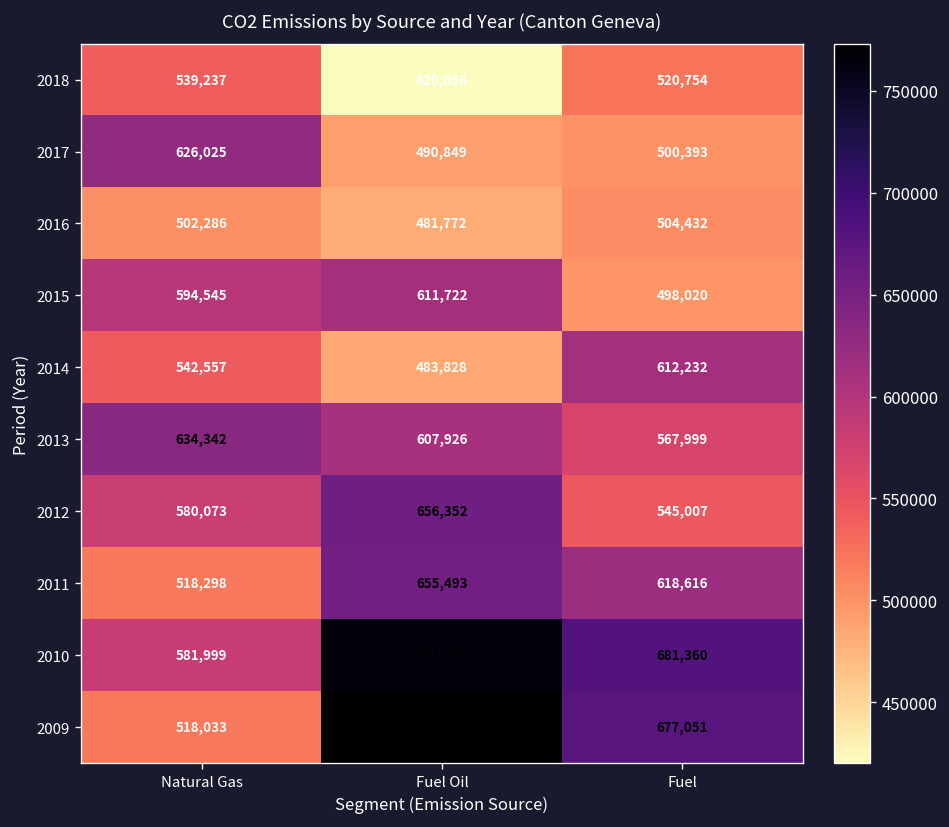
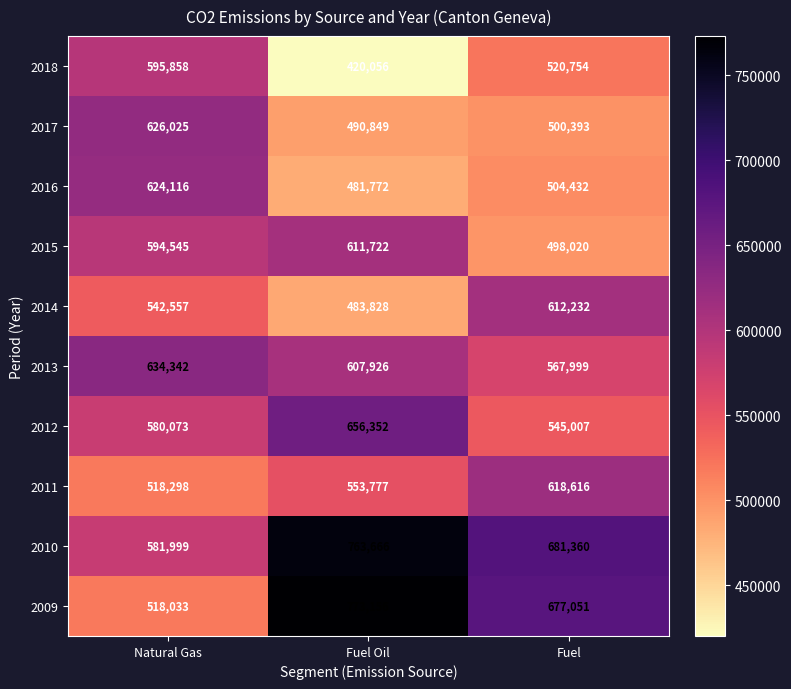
2018, Natural Gas: 539,237 -> 595,858
2016, Natural Gas: 502,286 -> 624,116
2011, Fuel Oil: 655,493 -> 553,777
